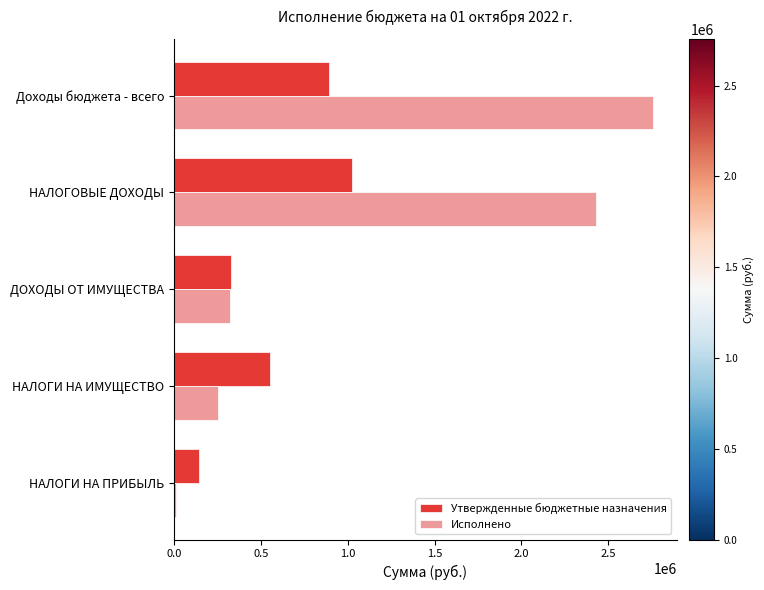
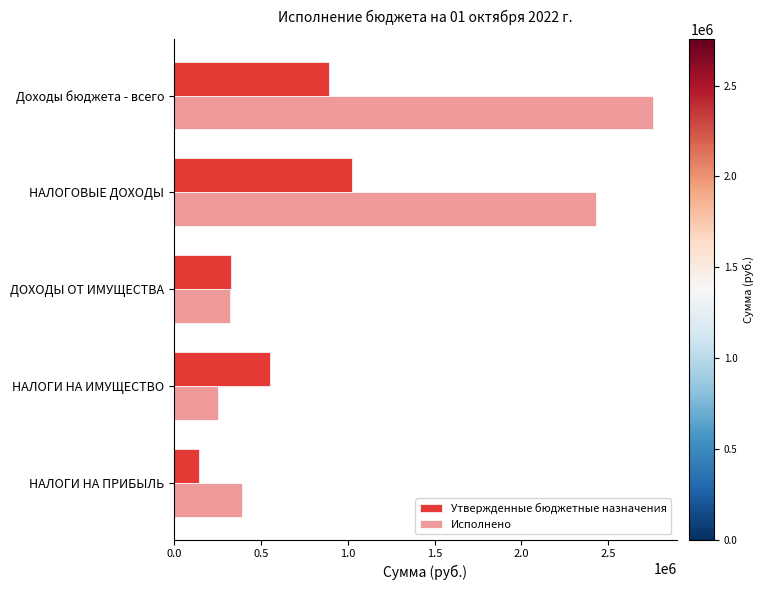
Исполнено, НАЛОГИ НА ПРИБЫЛЬ: 20000 -> 390000
